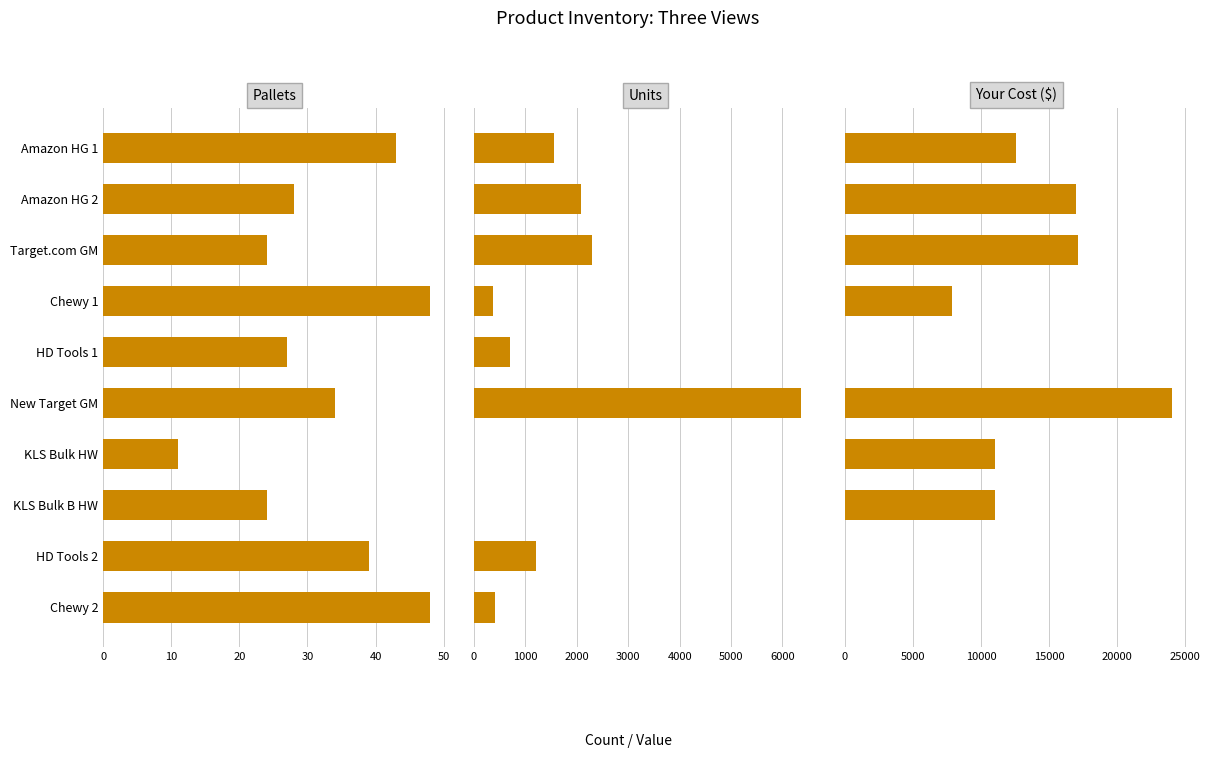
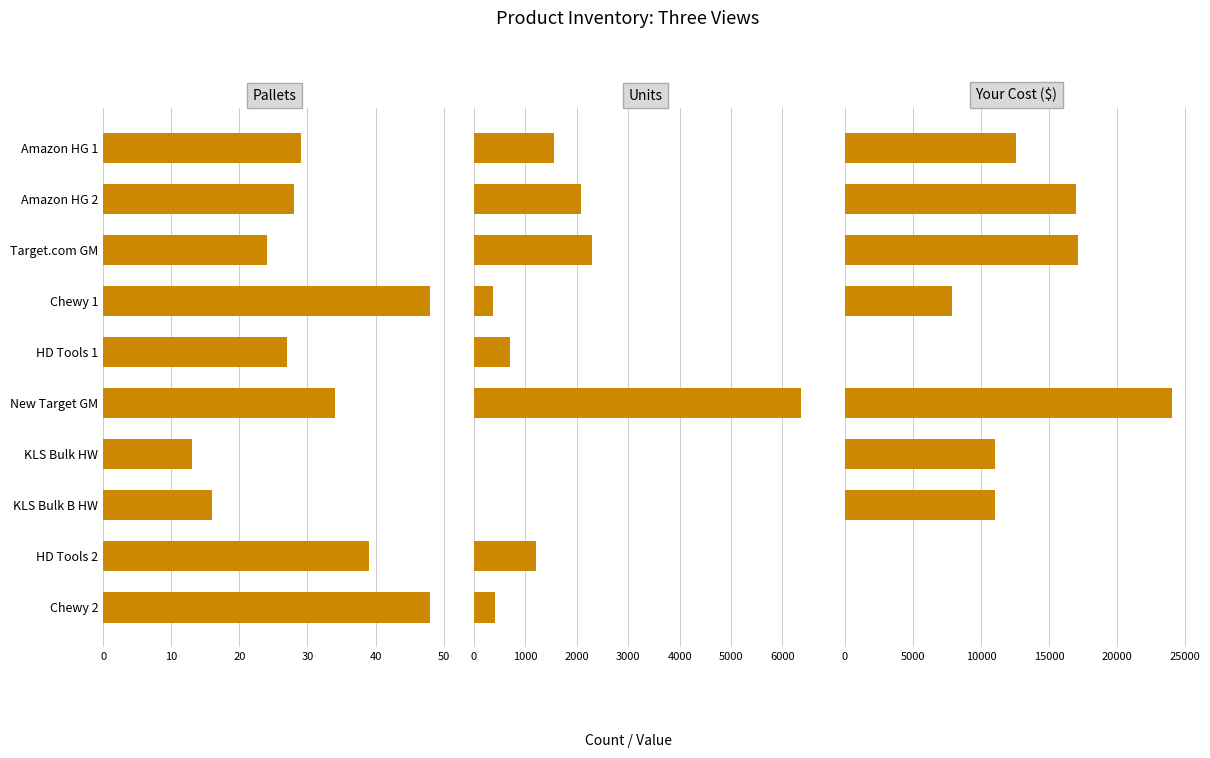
Pallets, Amazon HG 1: 43 -> 29
Pallets, KLS Bulk HW: 11 -> 13
Pallets, KLS Bulk B HW: 24 -> 16
